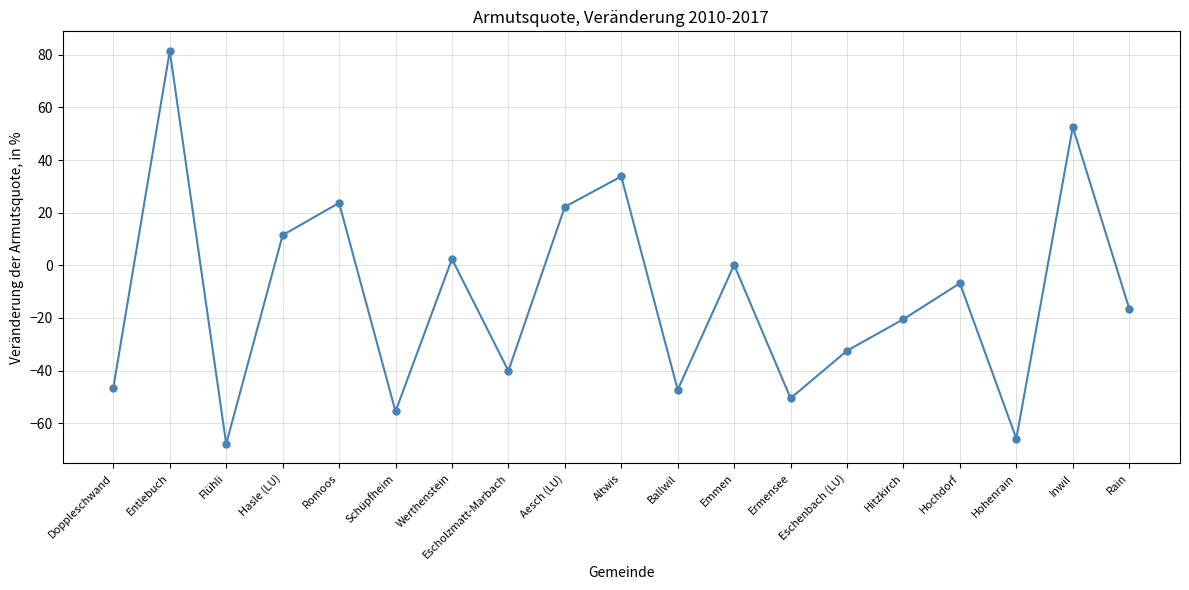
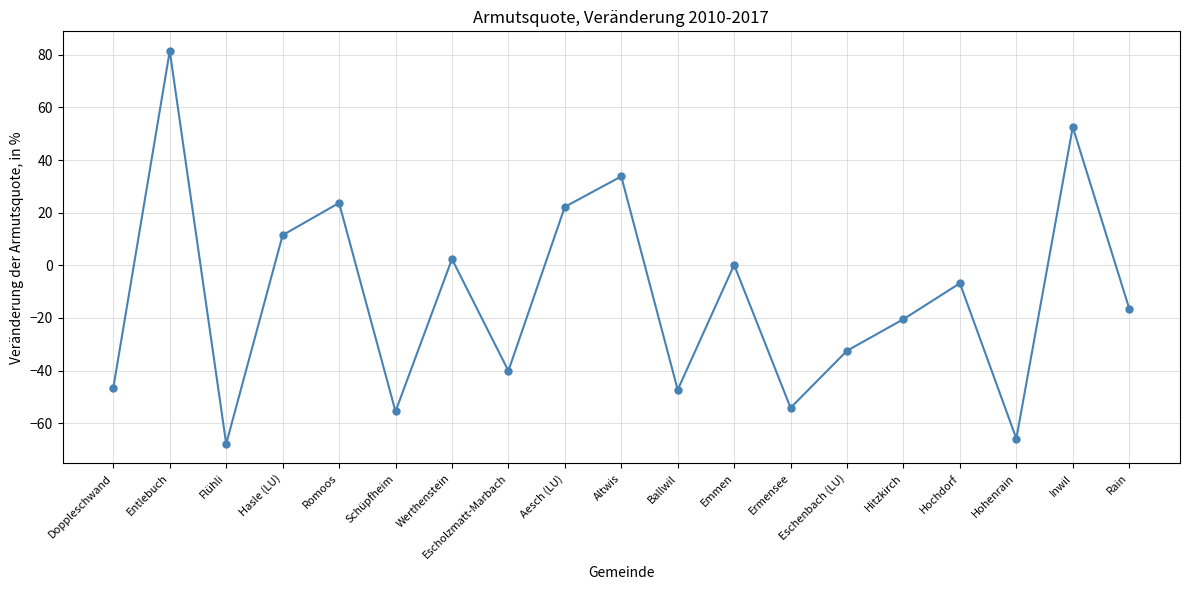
Ermensee: -51 -> -54
